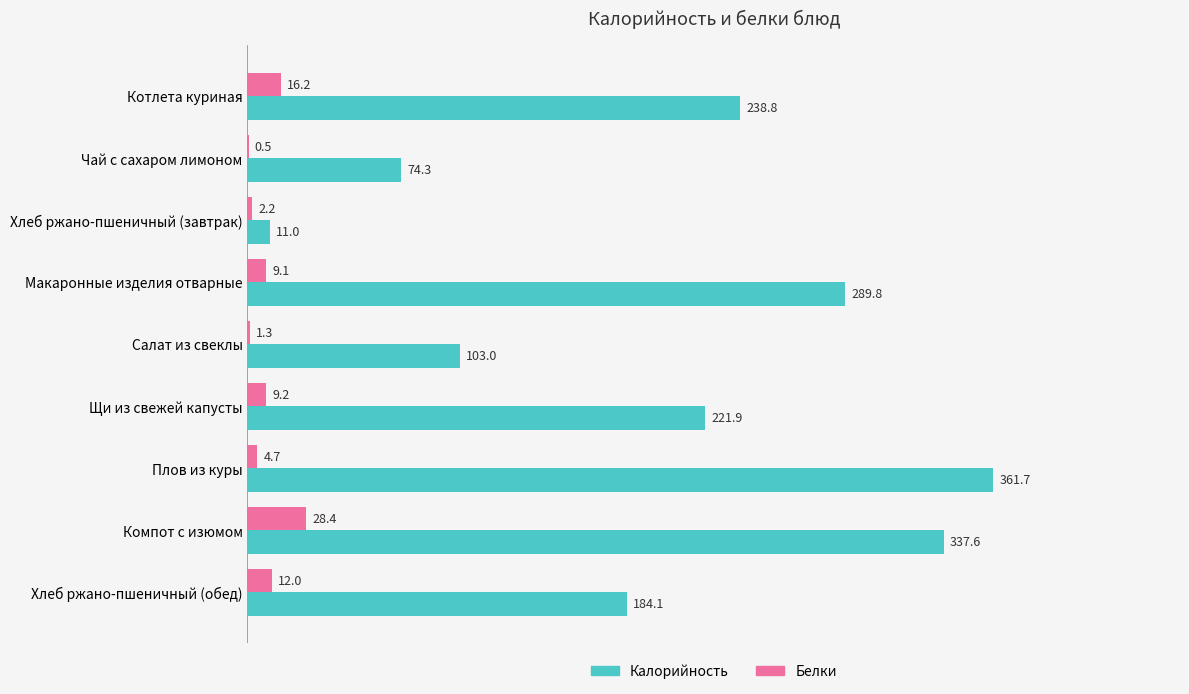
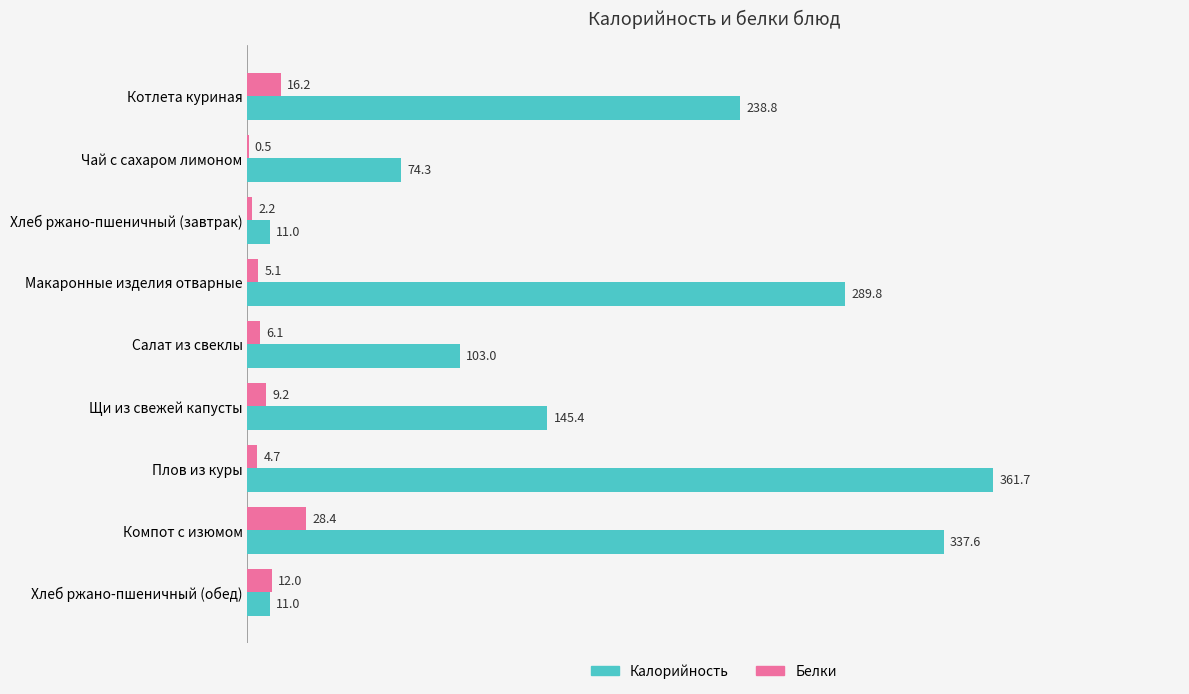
Белки, Макаронные изделия отварные: 9.1 -> 5.1
Белки, Салат из свеклы: 1.3 -> 6.1
Калорийность, Щи из свежей капусты: 221.9 -> 145.4
Калорийность, Хлеб ржано-пшеничный (обед): 184.1 -> 11.0
